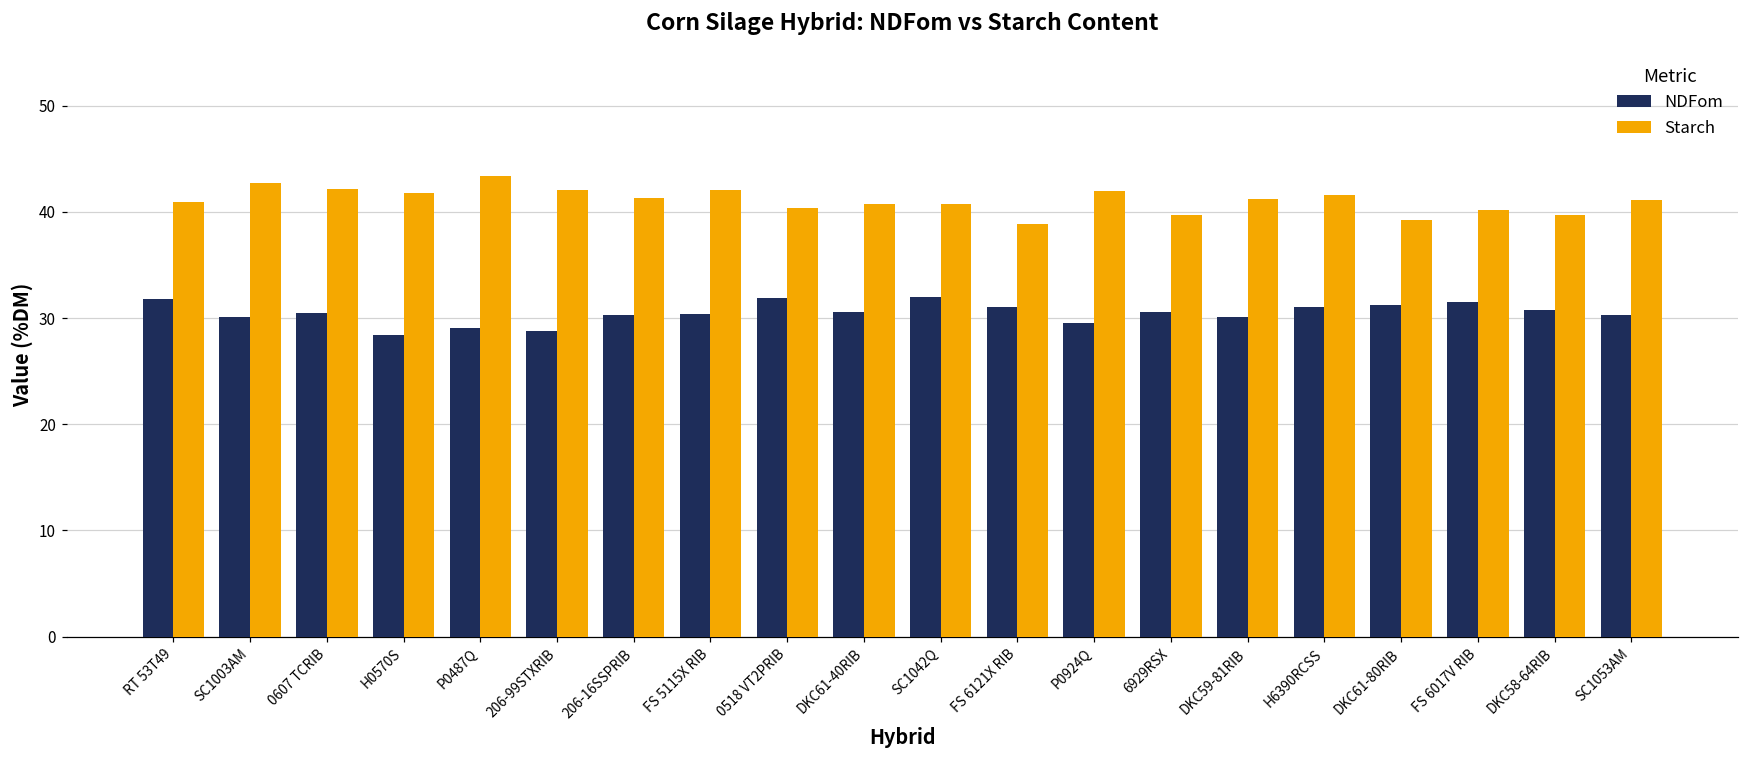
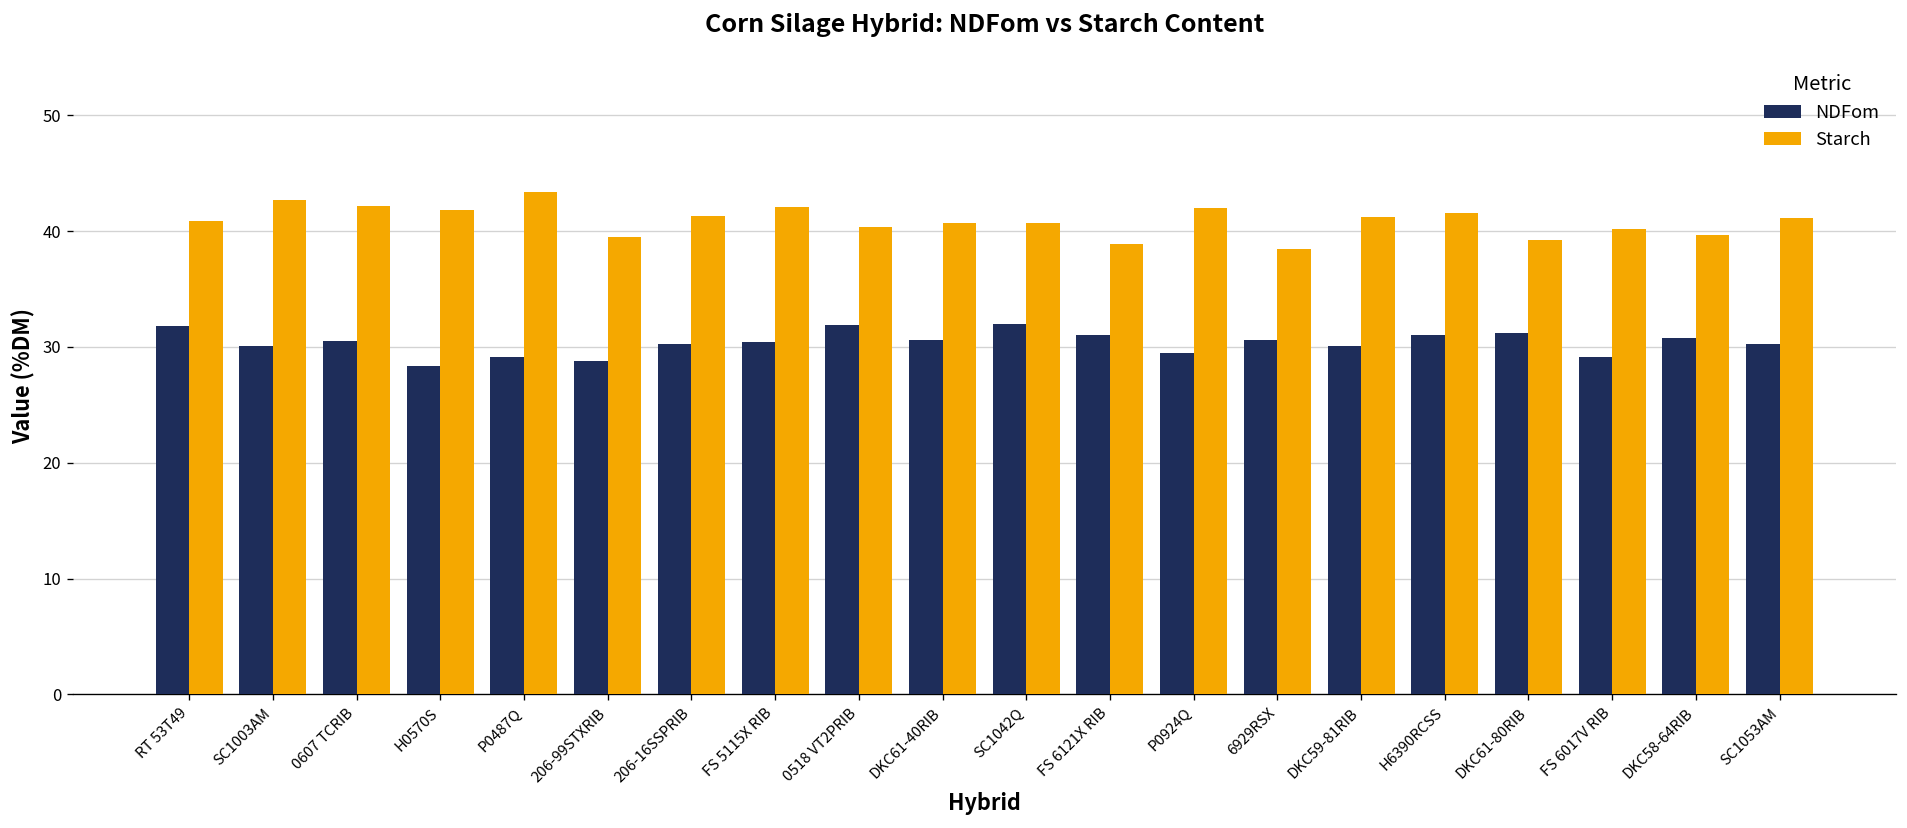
Starch, 206-99STXRIB: 42 -> 40
Starch, 6929RSX: 40 -> 39
NDFom, FS 6017V RIB: 32 -> 29
